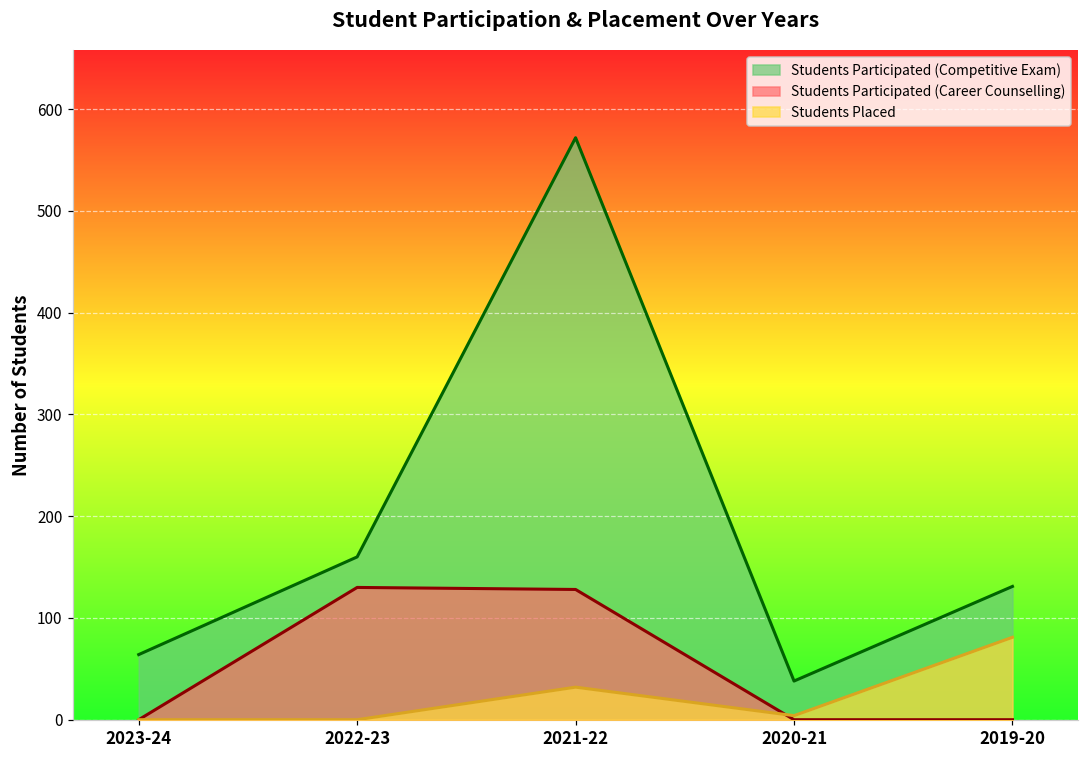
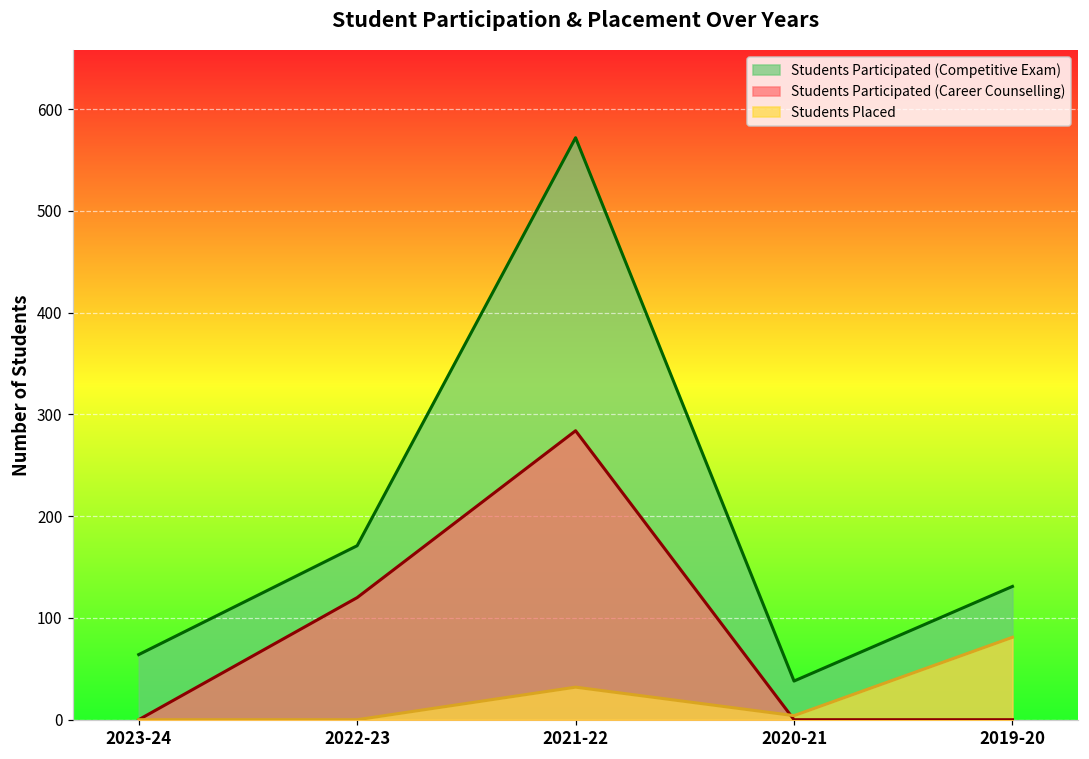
Students Participated (Competitive Exam), 2022-23: 160 -> 170
Students Participated (Career Counselling), 2022-23: 130 -> 120
Students Participated (Career Counselling), 2021-22: 130 -> 280
